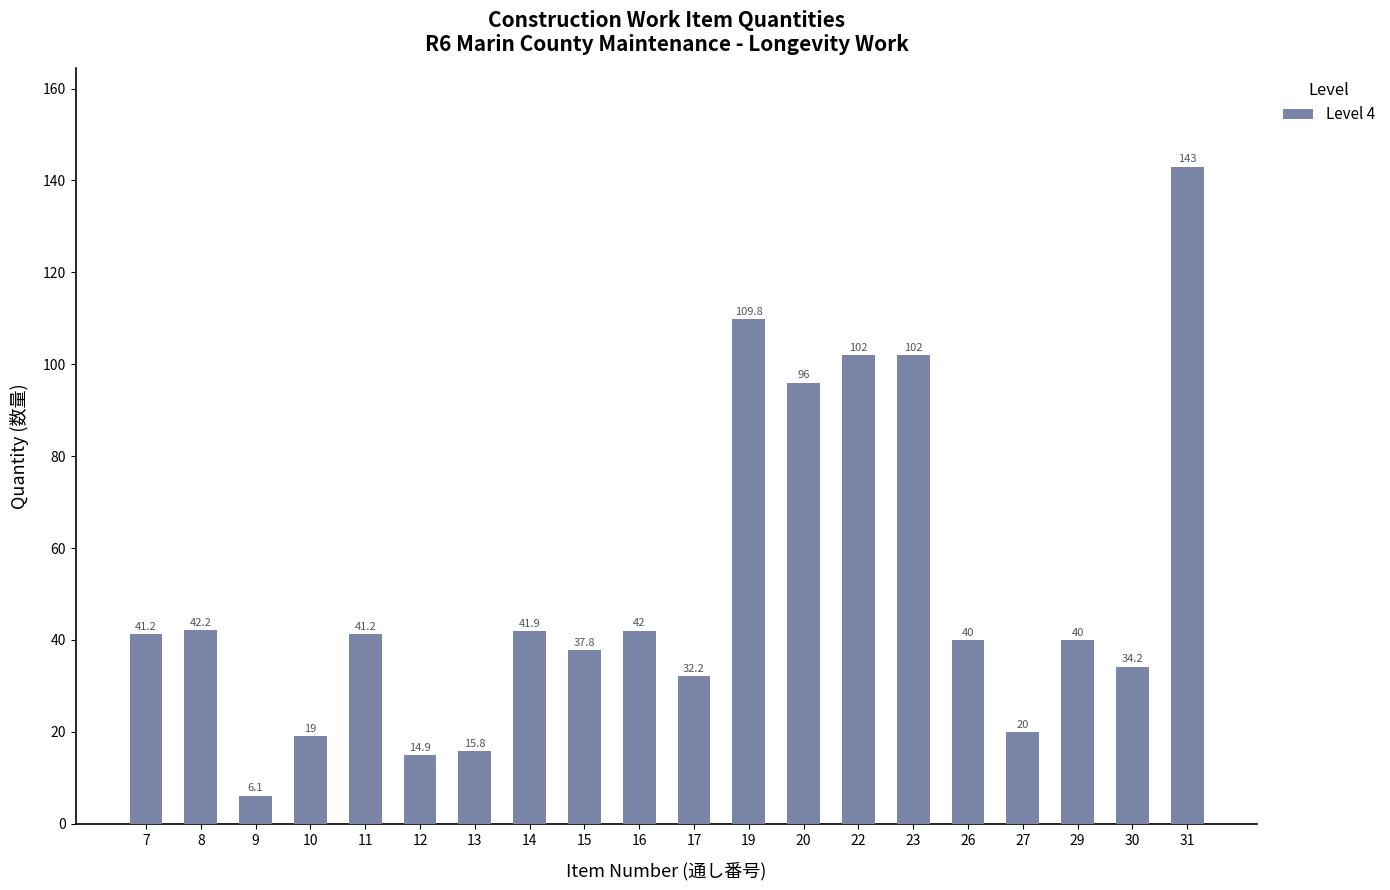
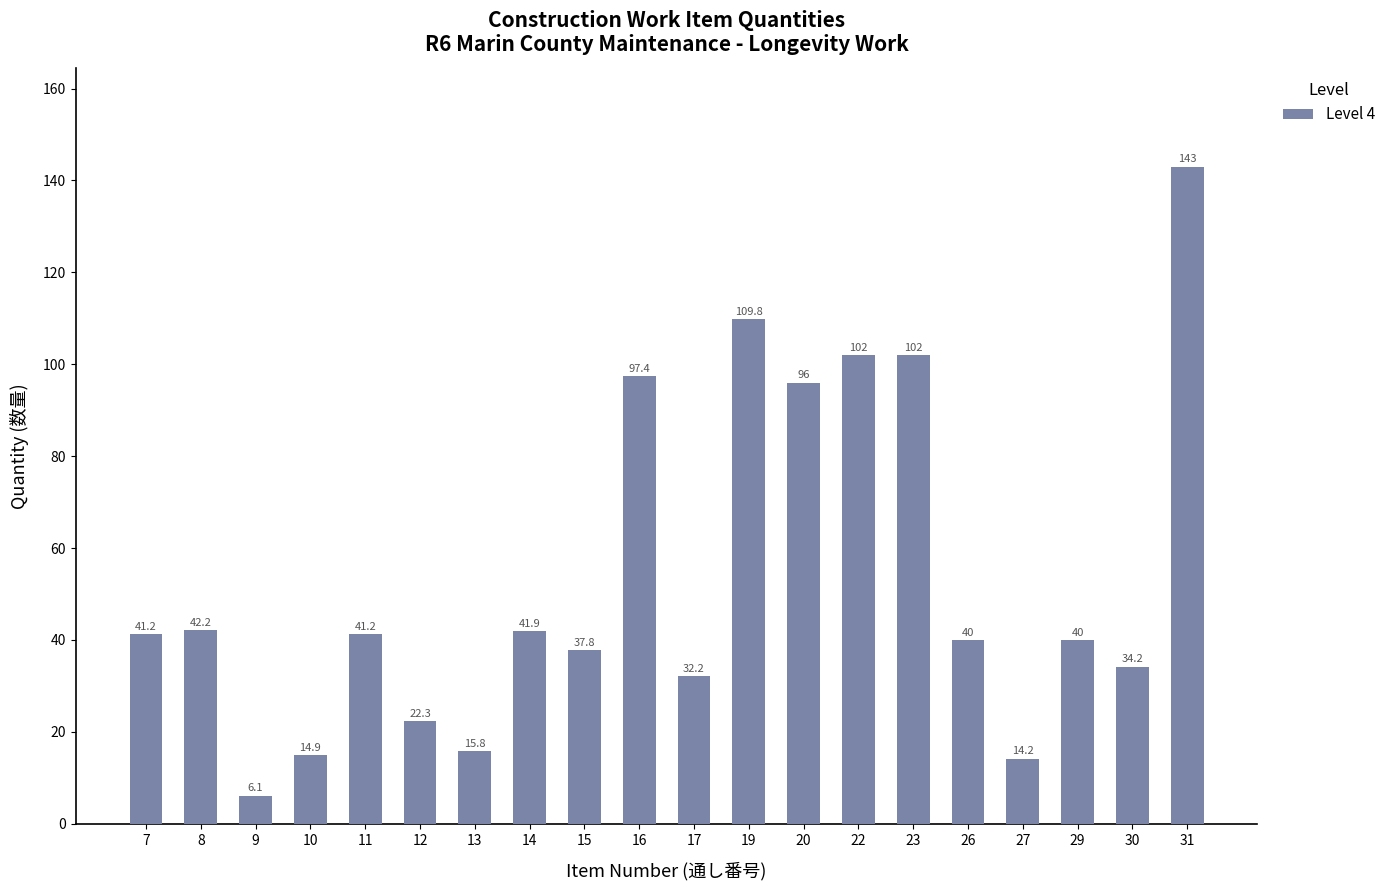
10: 19 -> 14.9
12: 14.9 -> 22.3
16: 42 -> 97.4
27: 20 -> 14.2
